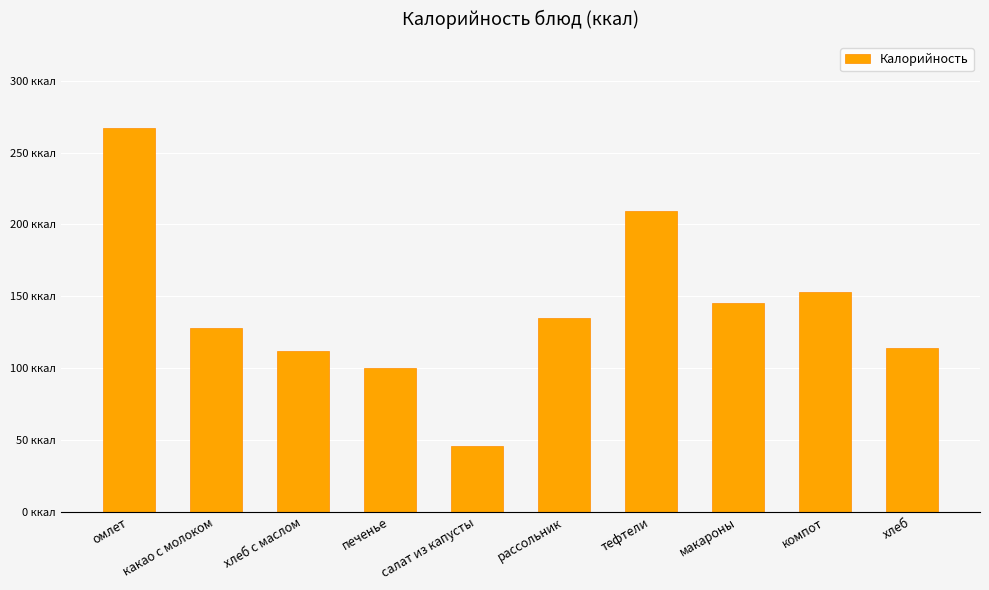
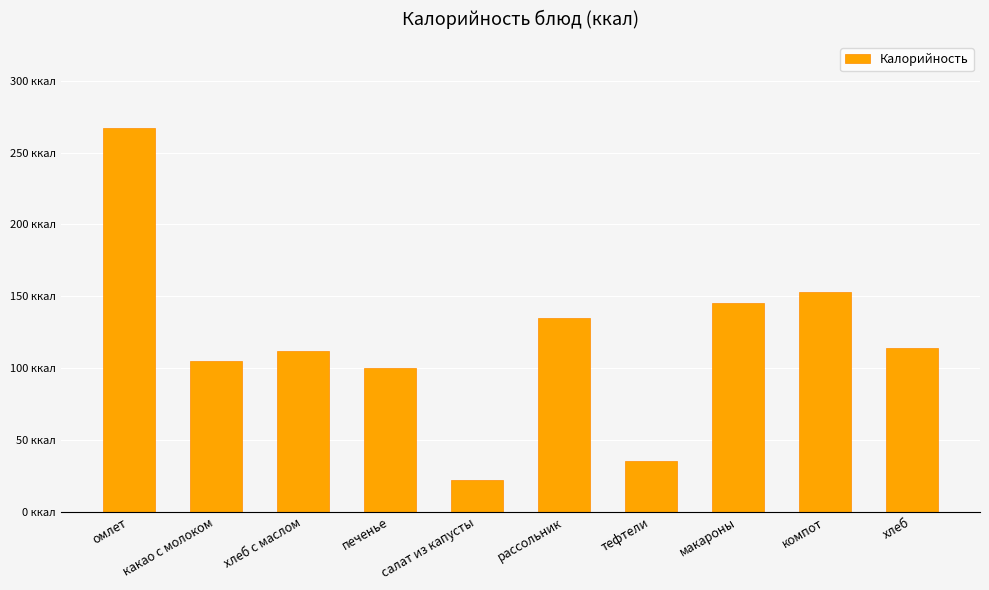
какао с молоком: 128 ккал -> 105 ккал
салат из капусты: 46 ккал -> 22 ккал
тефтели: 209 ккал -> 35 ккал
